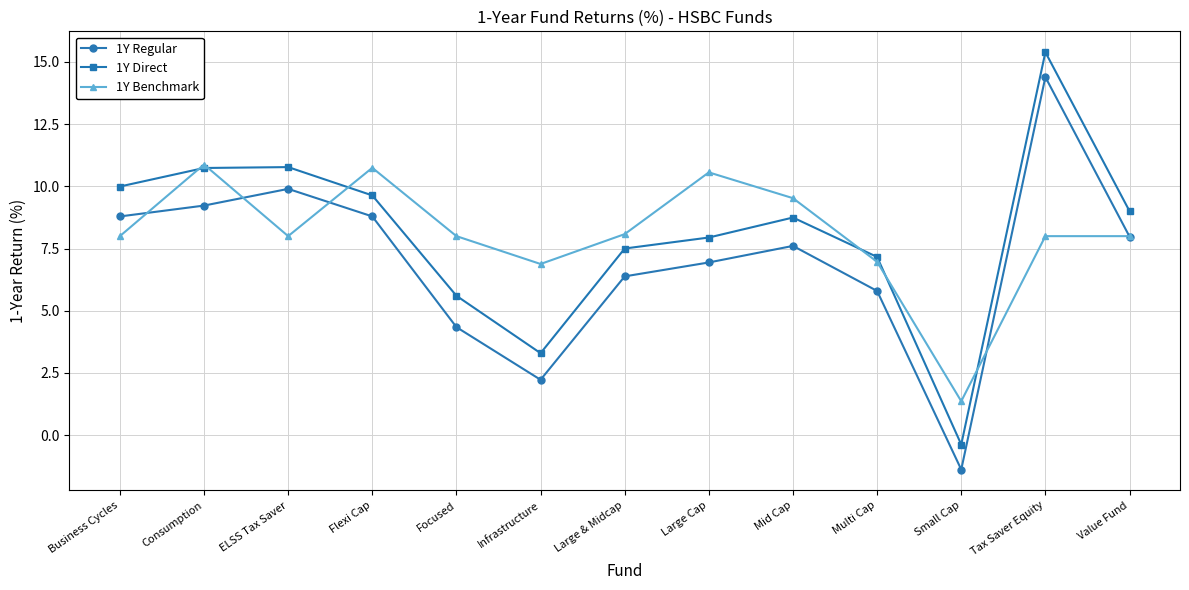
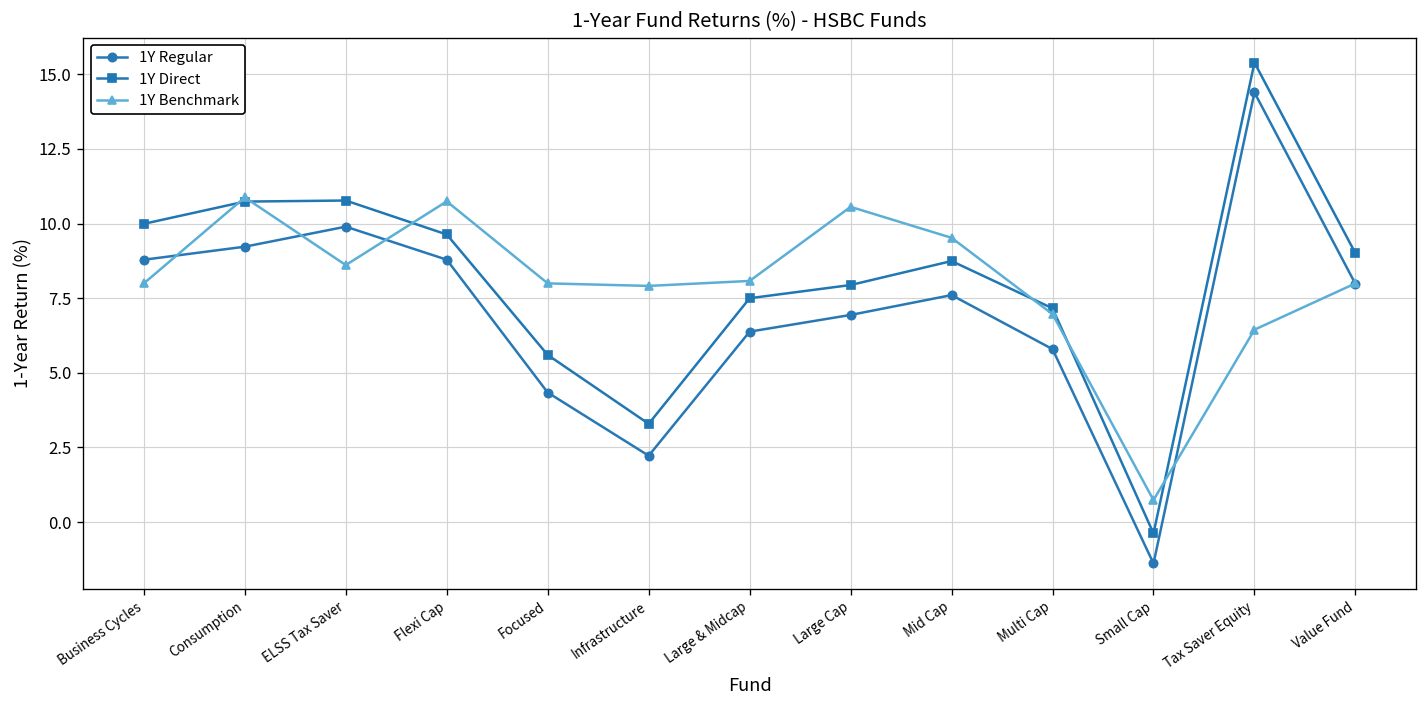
1Y Benchmark, ELSS Tax Saver: 8.0 -> 8.6
1Y Benchmark, Infrastructure: 6.9 -> 7.9
1Y Benchmark, Small Cap: 1.4 -> 0.7
1Y Benchmark, Tax Saver Equity: 8.0 -> 6.4
